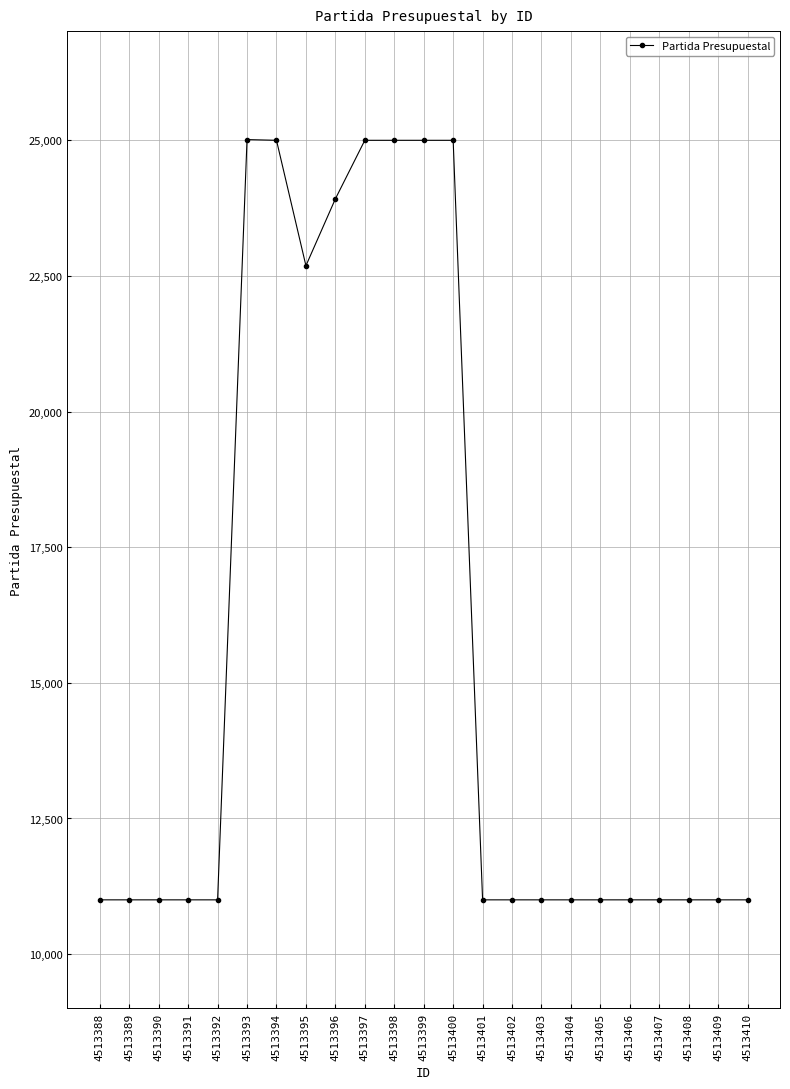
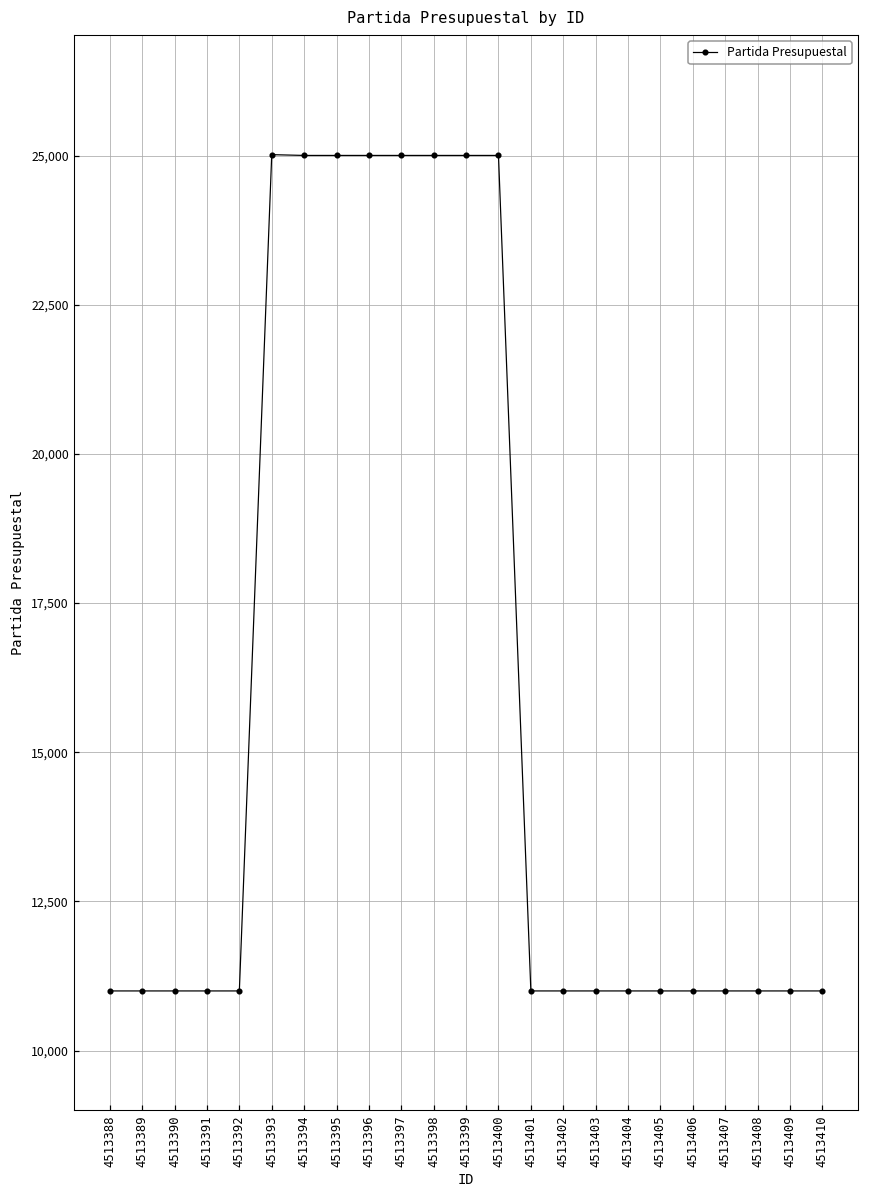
4513395: 22,700 -> 25,000
4513396: 23,900 -> 25,000
